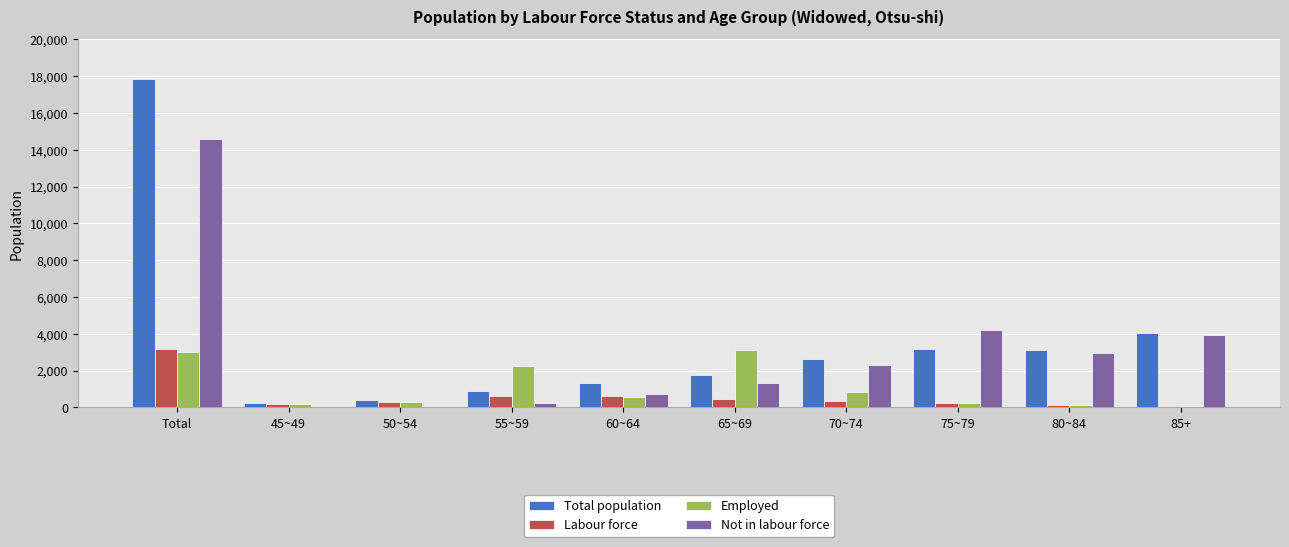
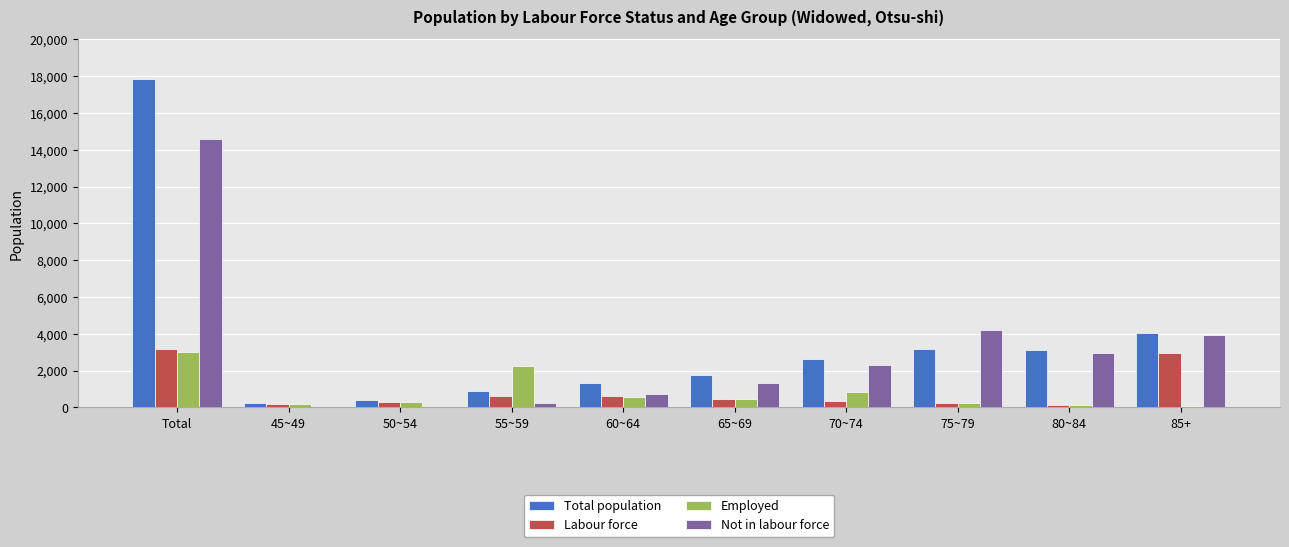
Employed, 65~69: 3,100 -> 400
Labour force, 85+: 100 -> 2,900
